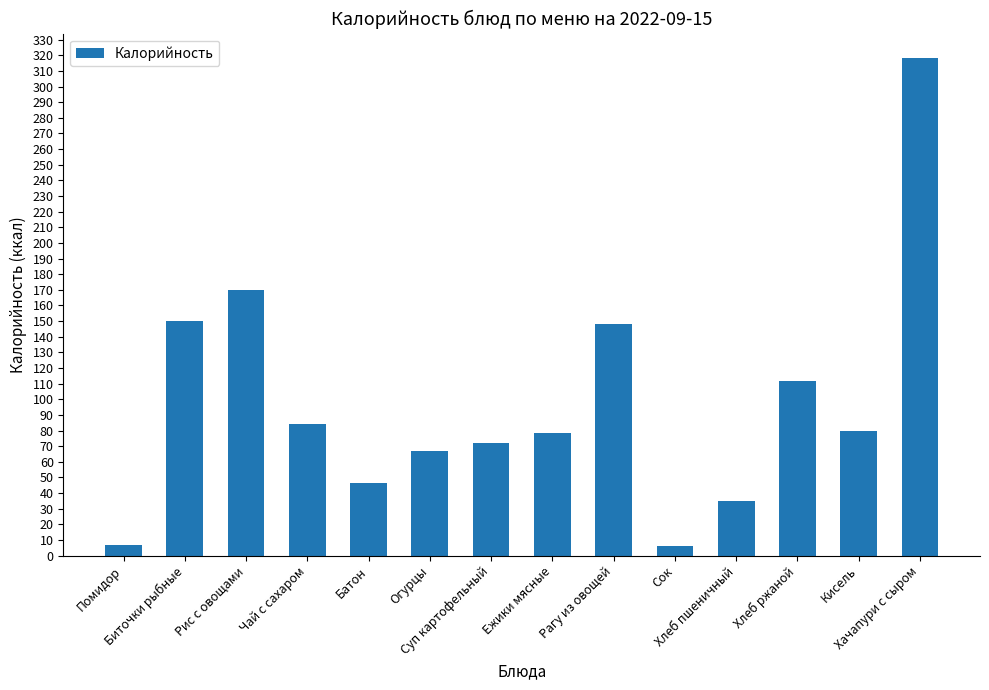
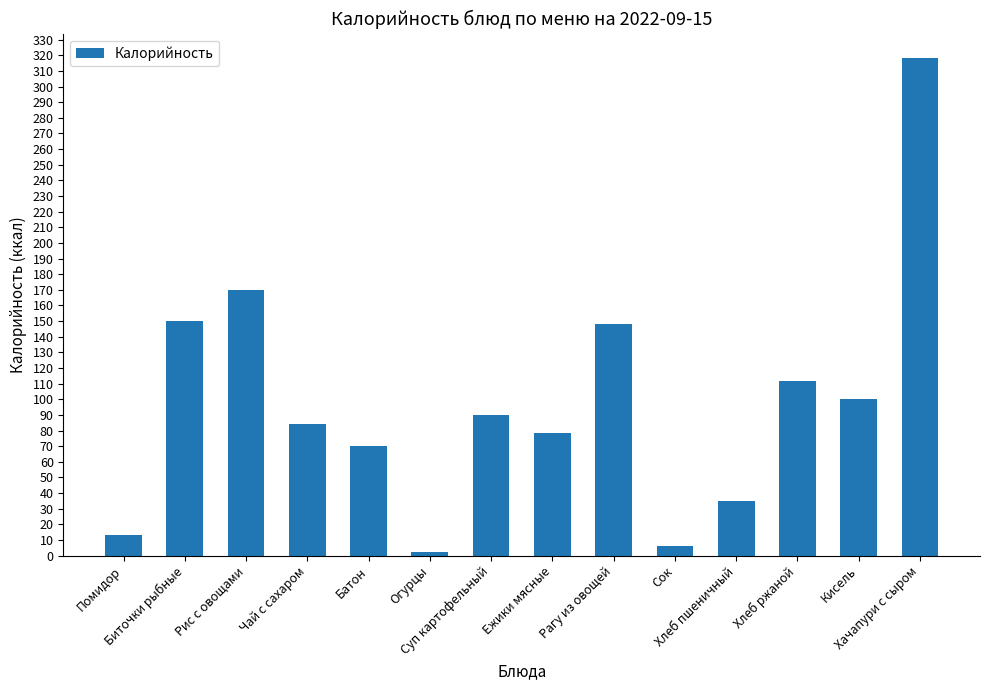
Помидор: 7 -> 13
Батон: 47 -> 70
Огурцы: 67 -> 2
Суп картофельный: 72 -> 90
Кисель: 80 -> 100
